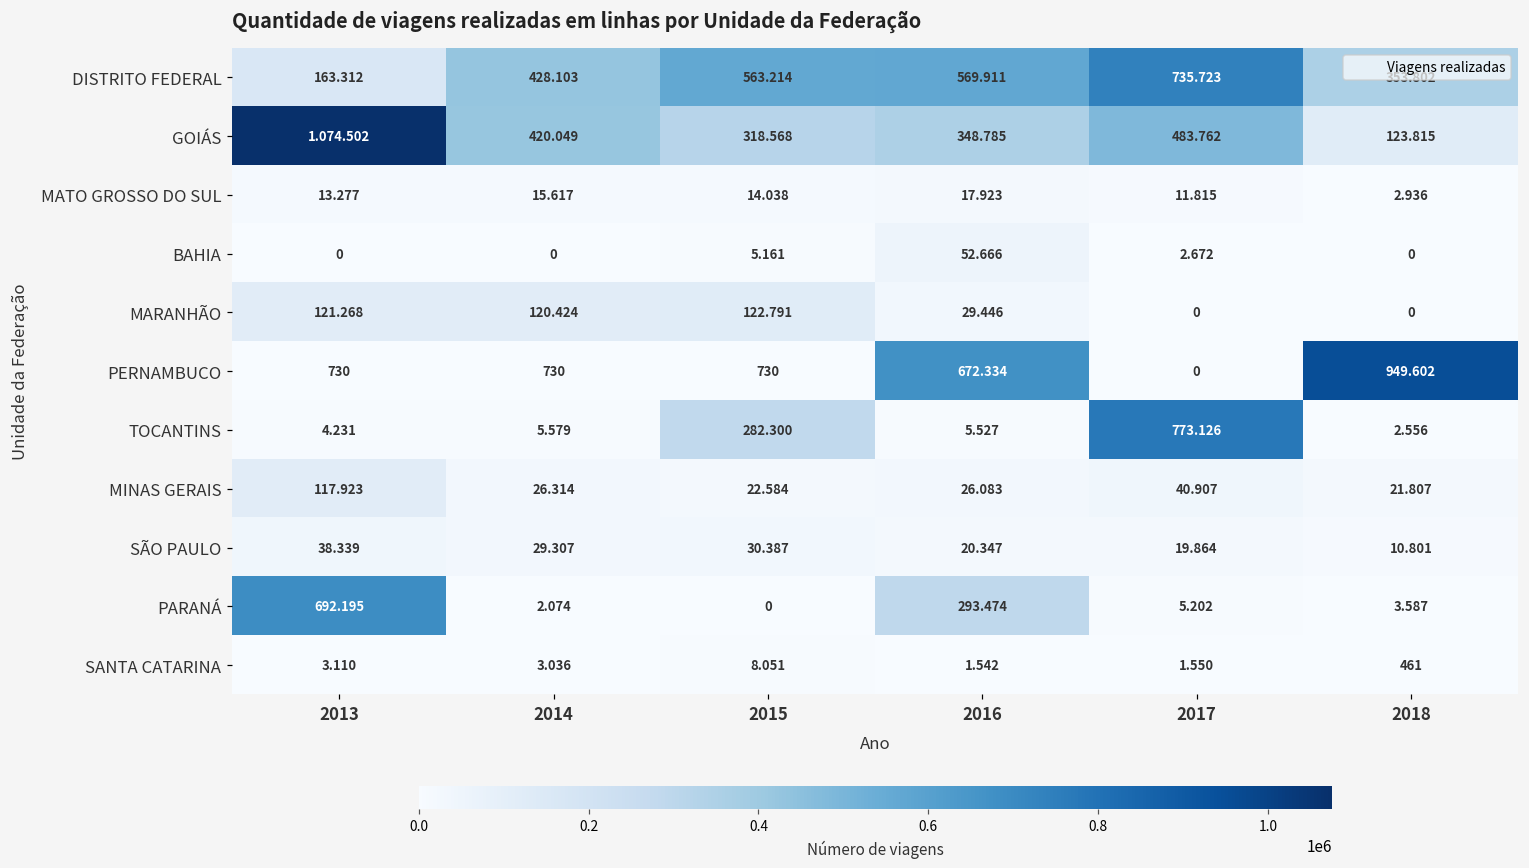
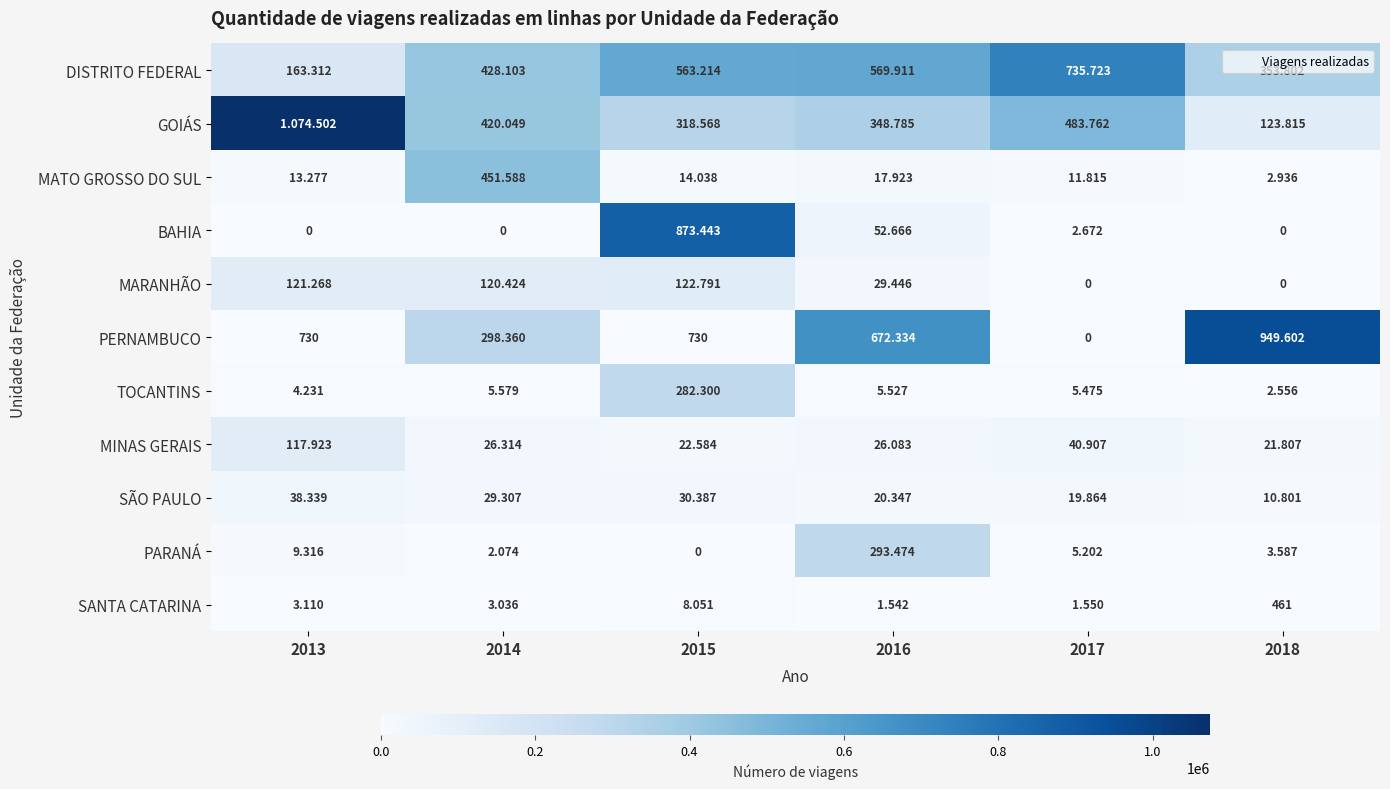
MATO GROSSO DO SUL, 2014: 15.617 -> 451.588
BAHIA, 2015: 5.161 -> 873.443
PERNAMBUCO, 2014: 730 -> 298.360
TOCANTINS, 2017: 773.126 -> 5.475
PARANÁ, 2013: 692.195 -> 9.316
